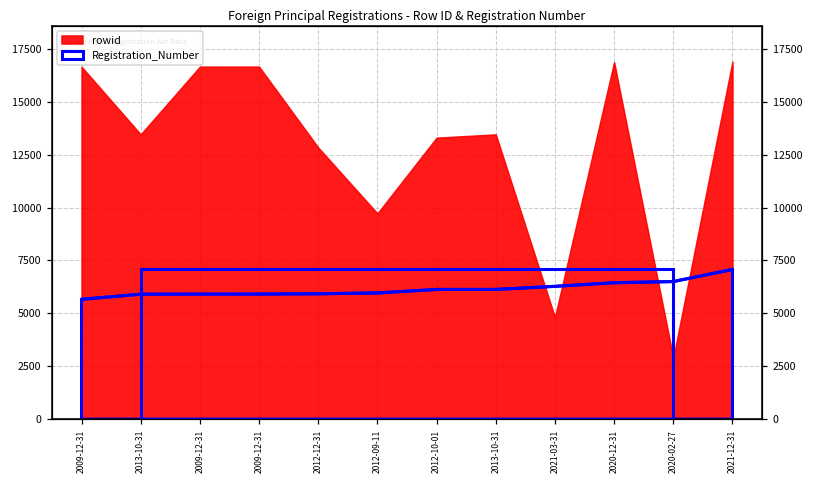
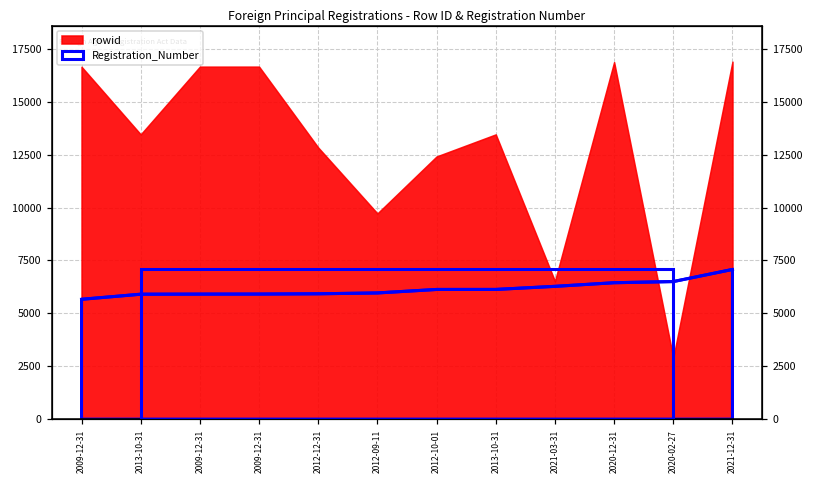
rowid, 2012-10-01: 13300 -> 12400
rowid, 2021-03-31: 4800 -> 6500
